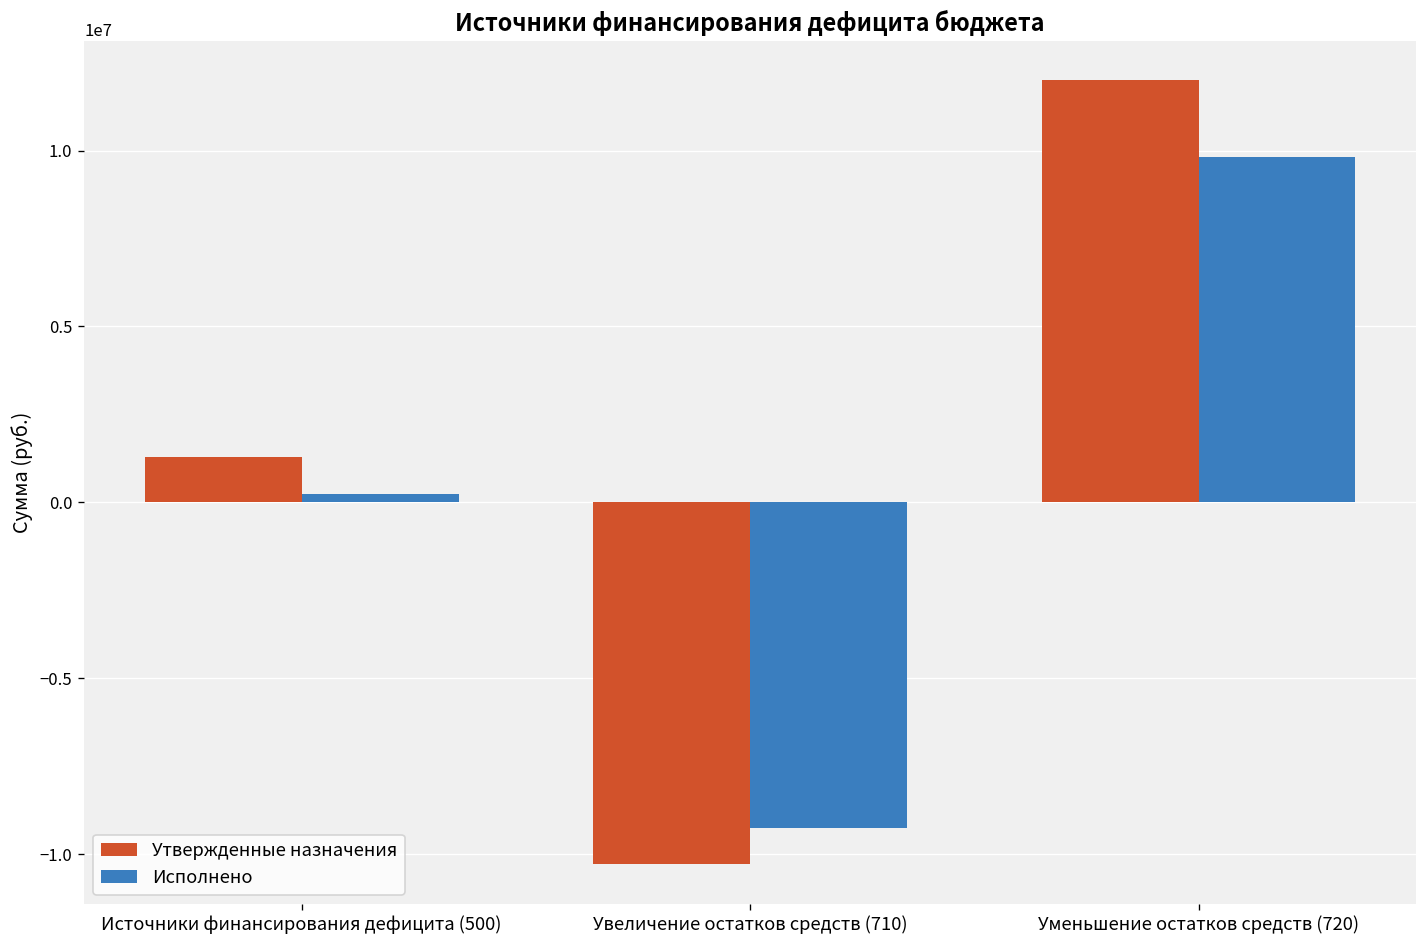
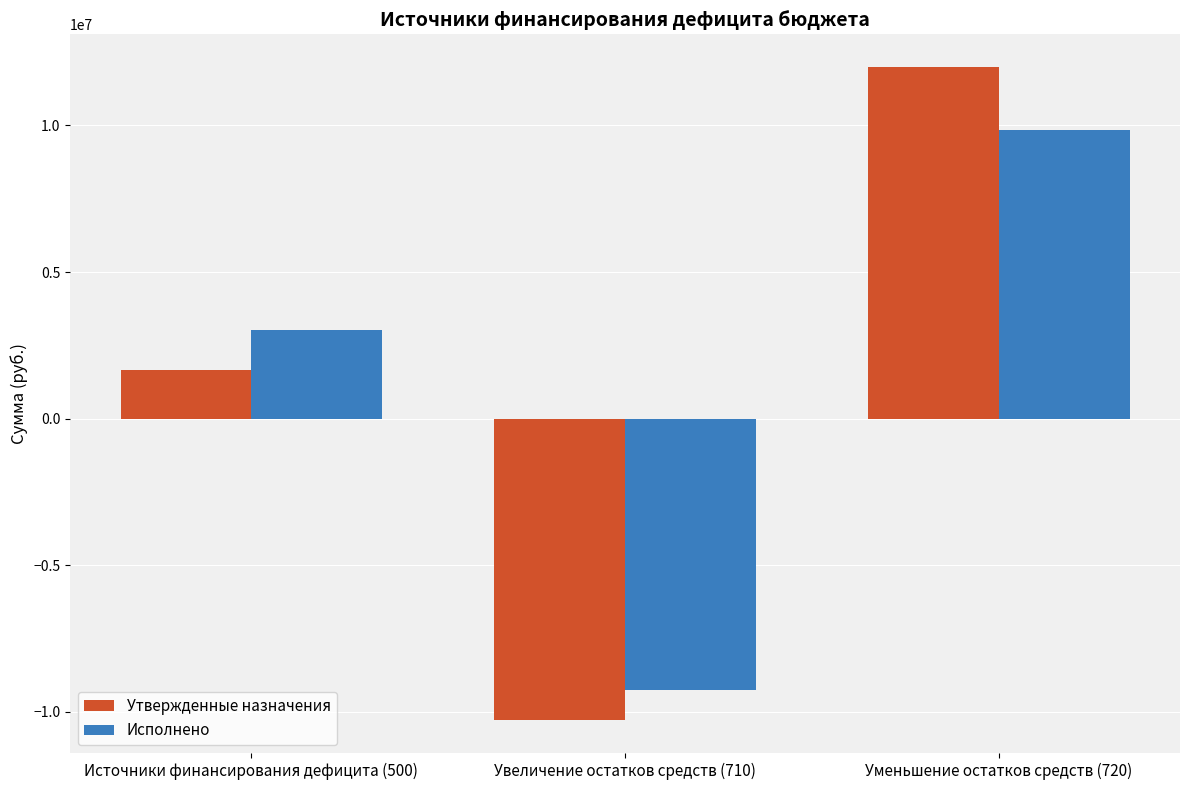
Утвержденные назначения, Источники финансирования дефицита (500): 1300000 -> 1700000
Исполнено, Источники финансирования дефицита (500): 200000 -> 3000000
